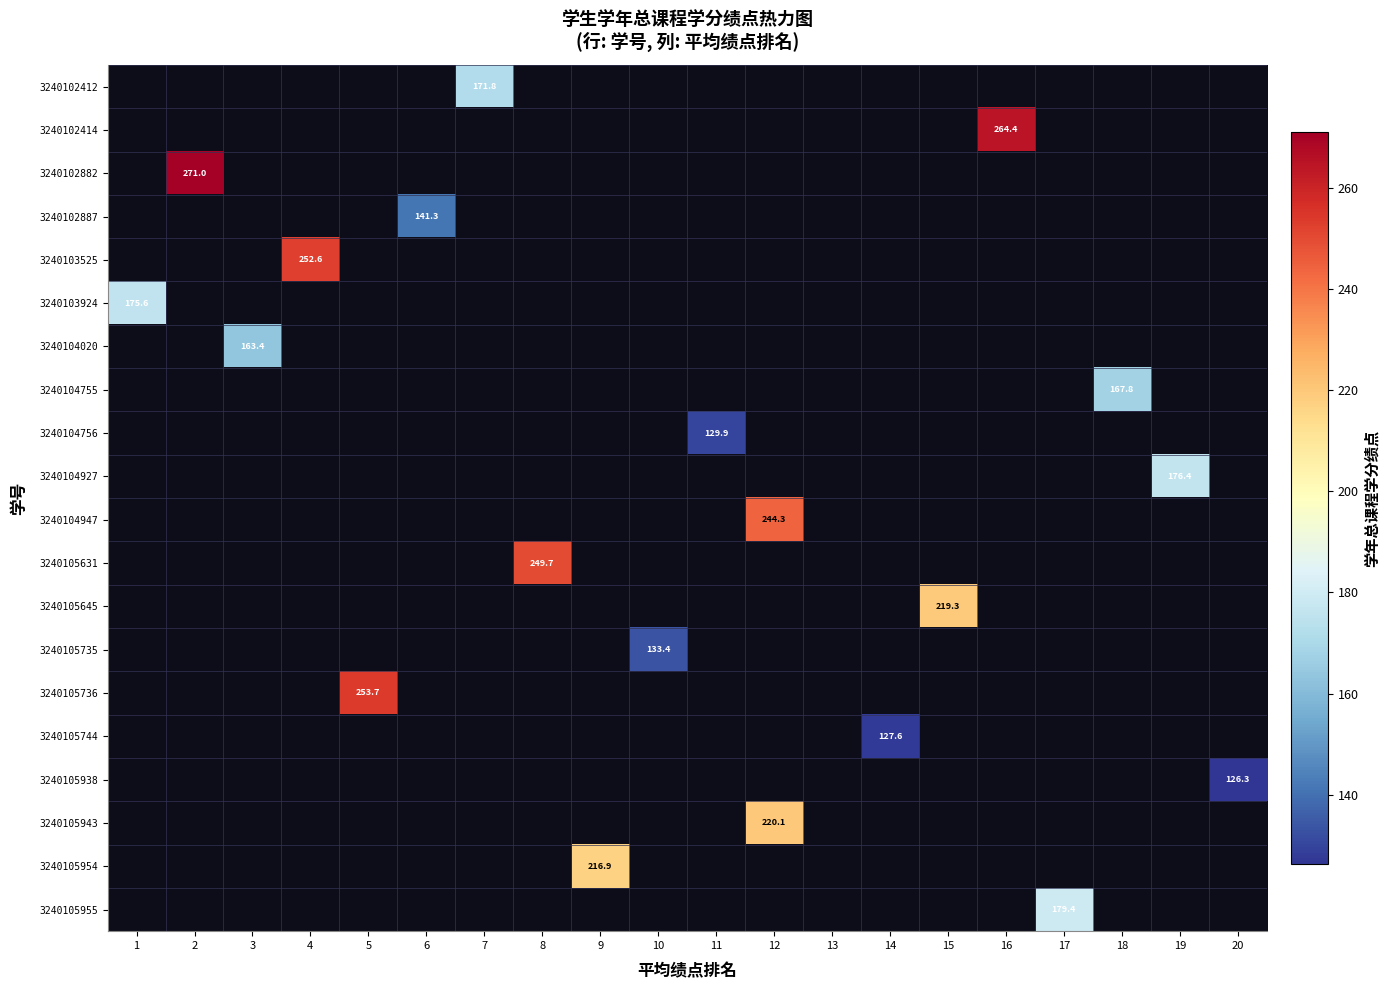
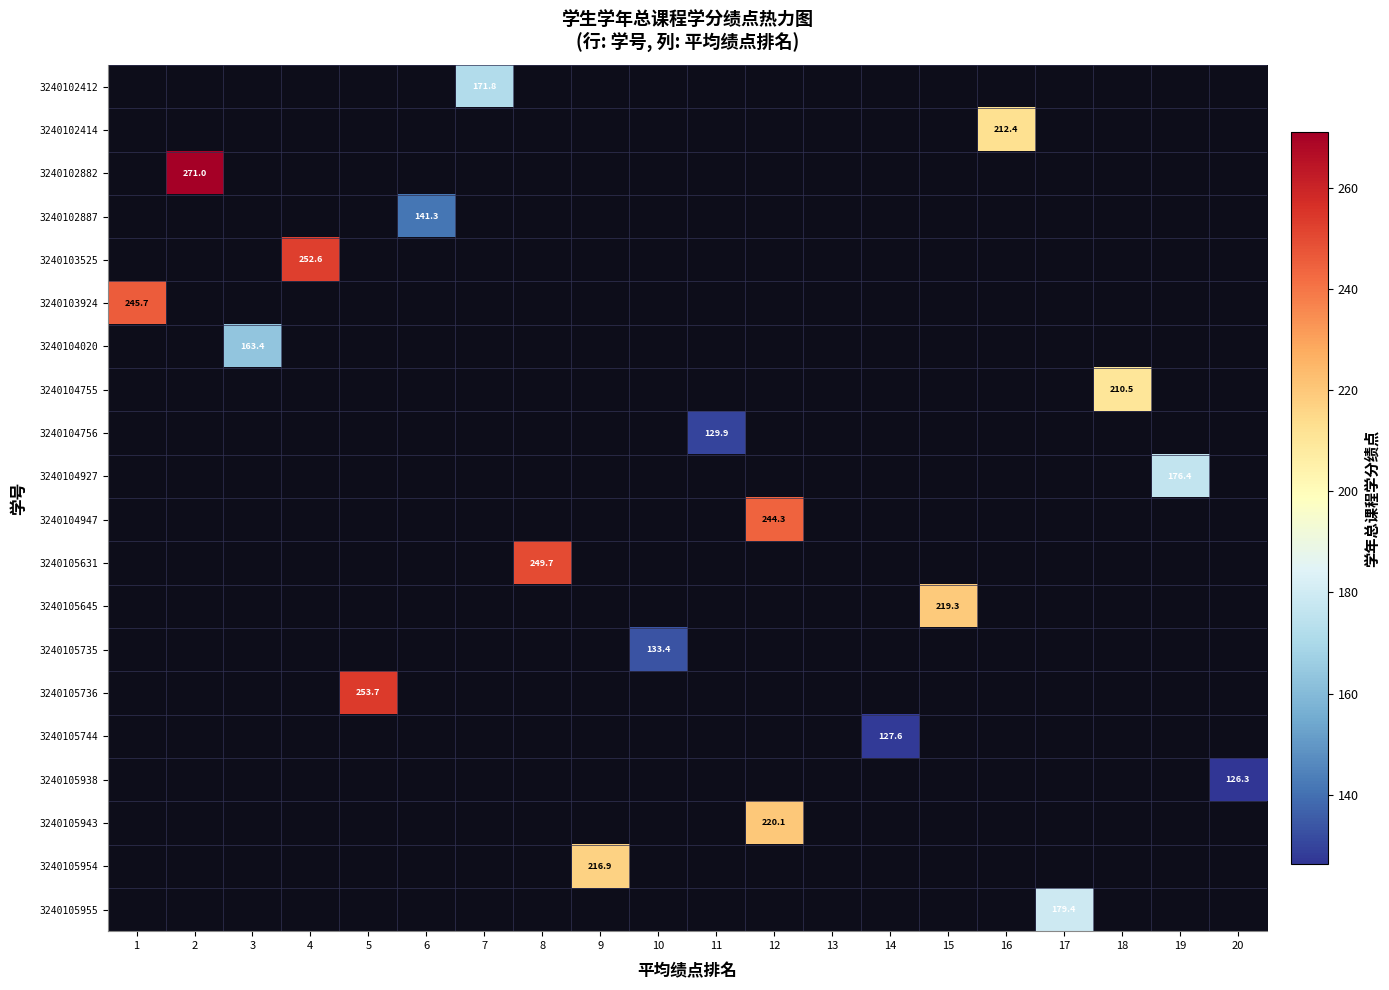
3240102414, 16: 264.4 -> 212.4
3240103924, 1: 175.6 -> 245.7
3240104755, 18: 167.8 -> 210.5
